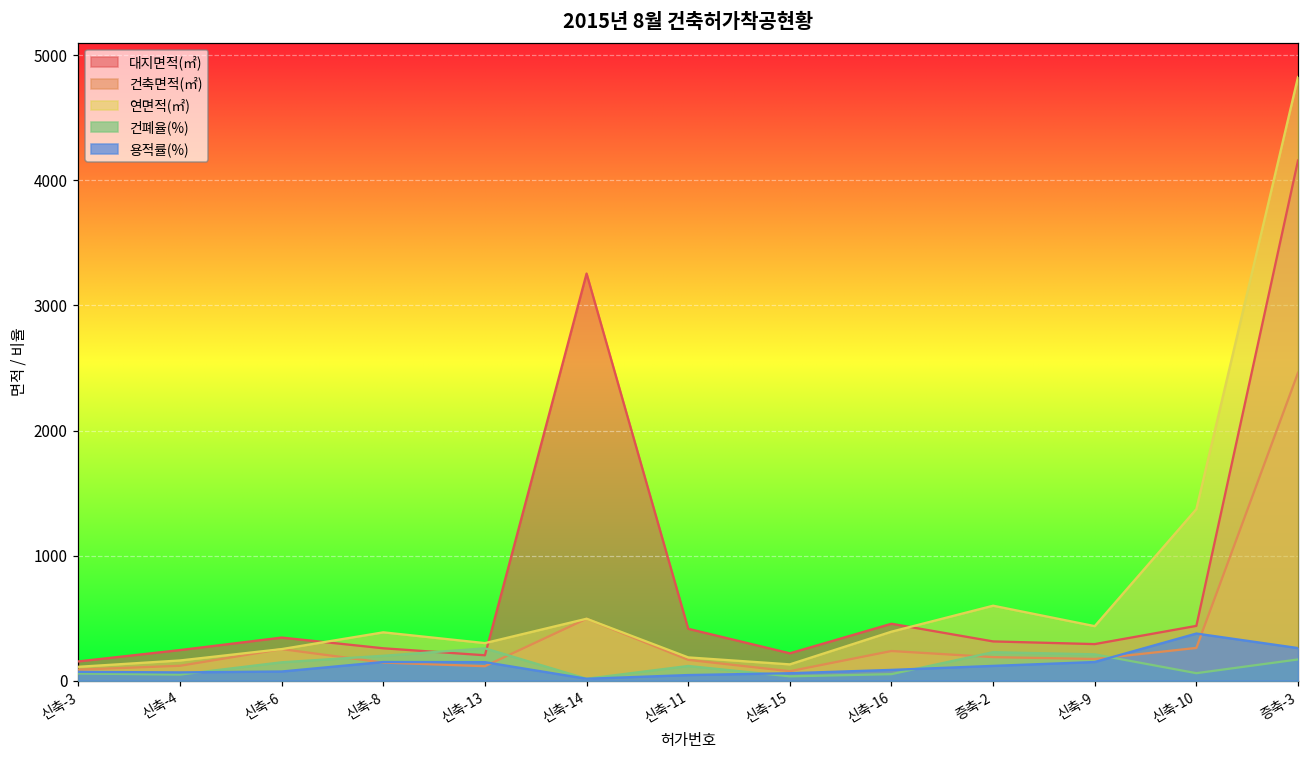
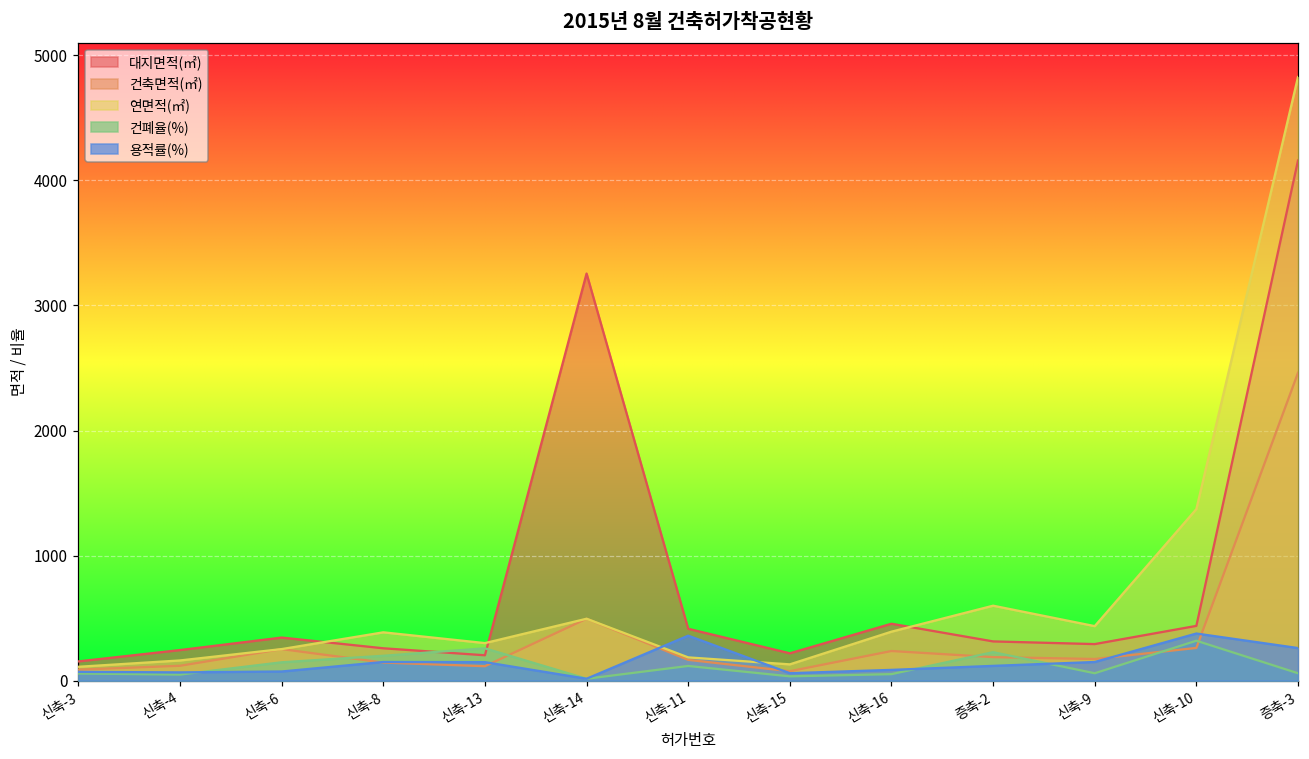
용적률(%), 신축-11: 40 -> 360
건폐율(%), 신축-9: 210 -> 60
건폐율(%), 신축-10: 60 -> 320
건폐율(%), 증축-3: 170 -> 60
